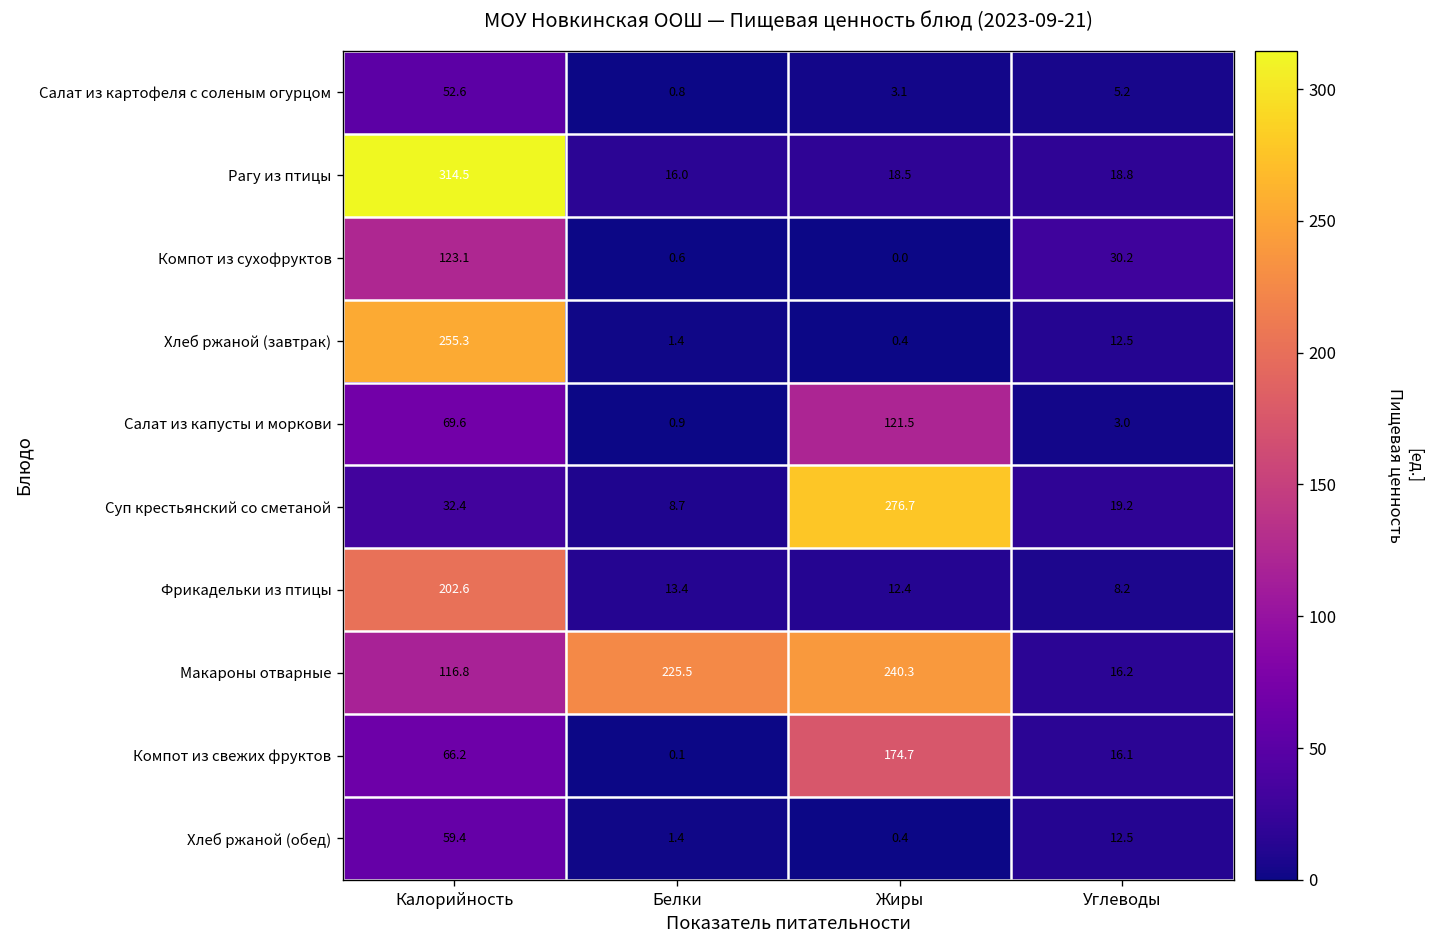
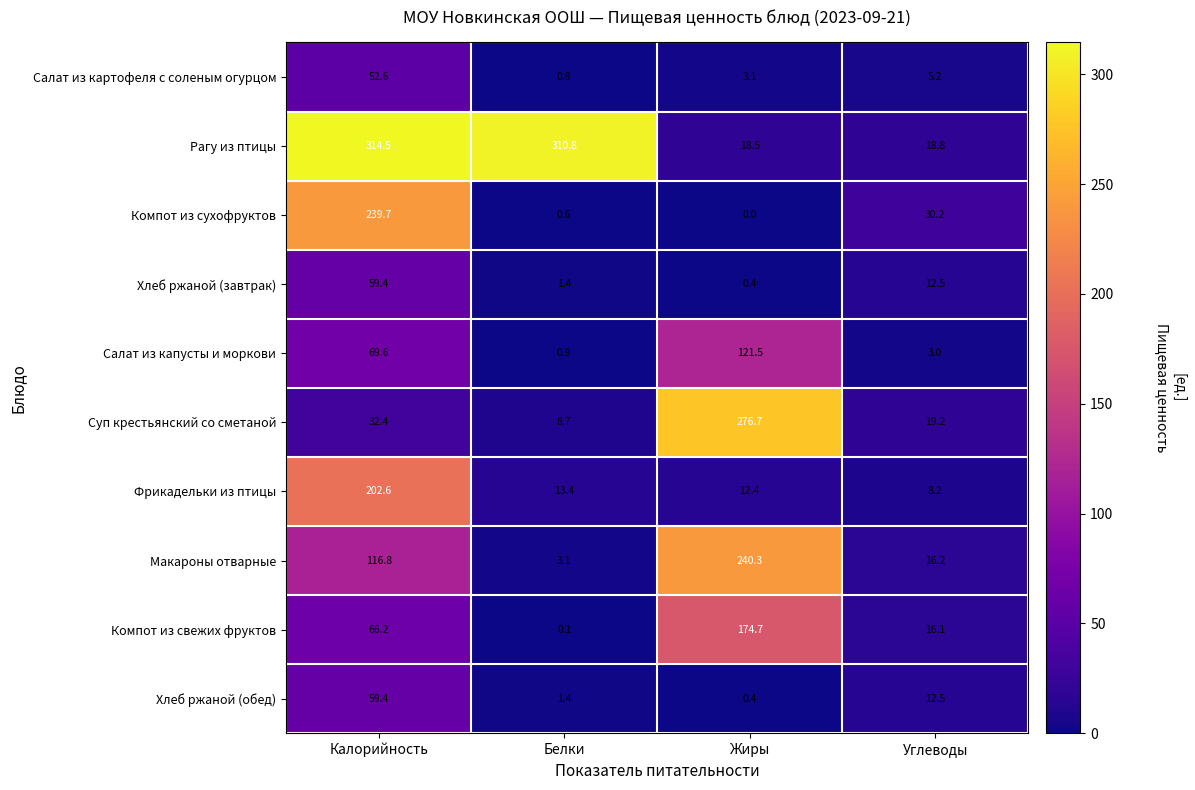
Рагу из птицы, Белки: 16.0 -> 310.8
Компот из сухофруктов, Калорийность: 123.1 -> 239.7
Хлеб ржаной (завтрак), Калорийность: 255.3 -> 59.4
Макароны отварные, Белки: 225.5 -> 3.1
